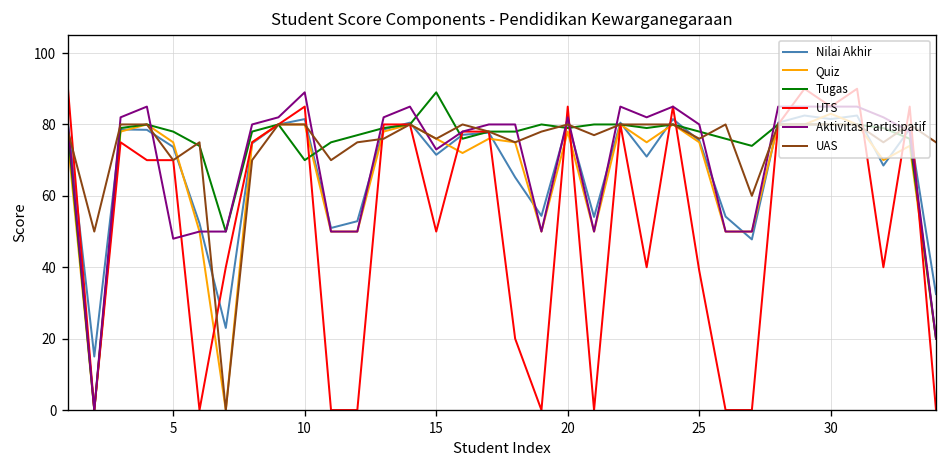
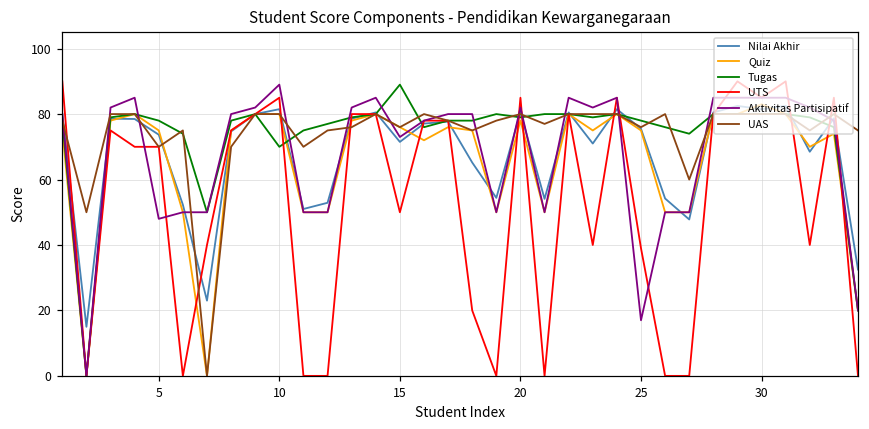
Aktivitas Partisipatif, 25: 80 -> 17
